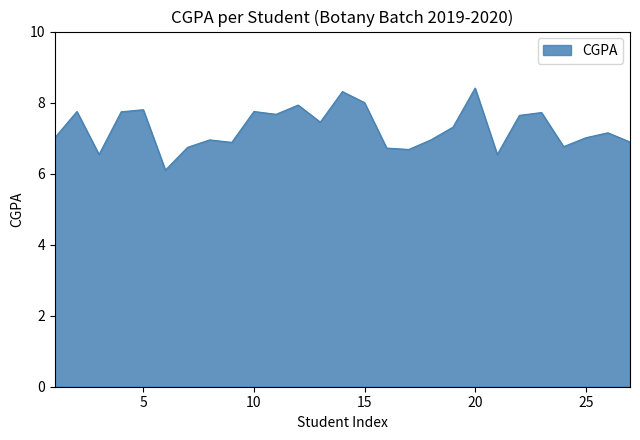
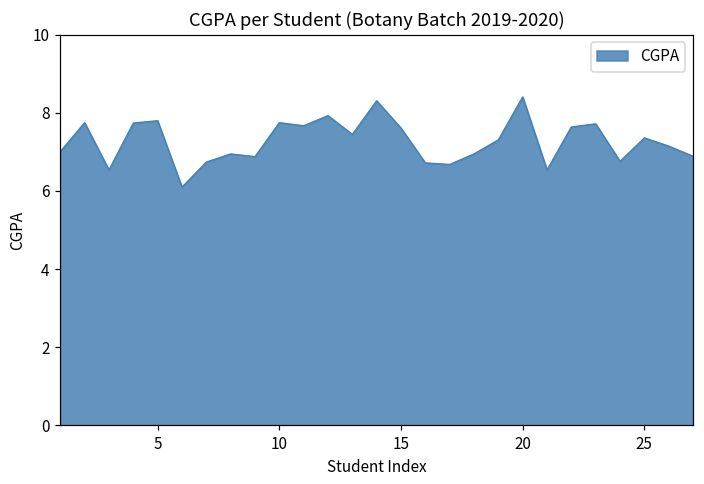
15: 8.0 -> 7.6
25: 7.0 -> 7.4
